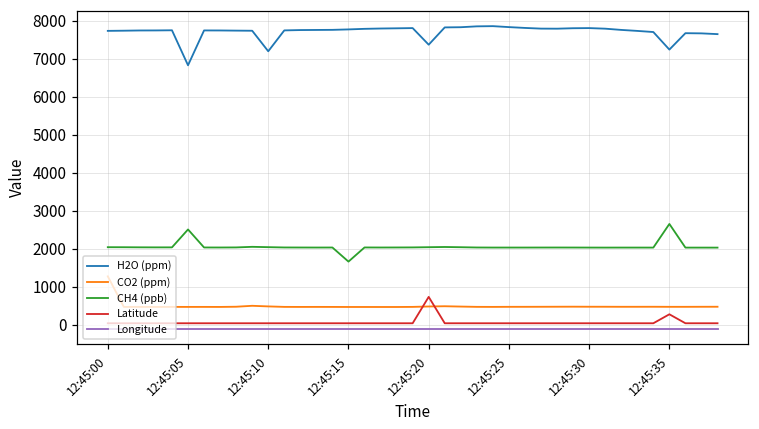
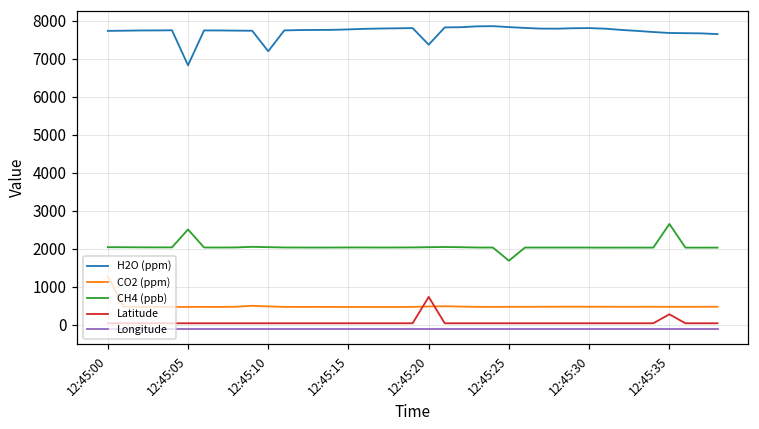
CH4 (ppb), 12:45:15: 1700 -> 2000
CH4 (ppb), 12:45:25: 2000 -> 1700
H2O (ppm), 12:45:35: 7200 -> 7700
